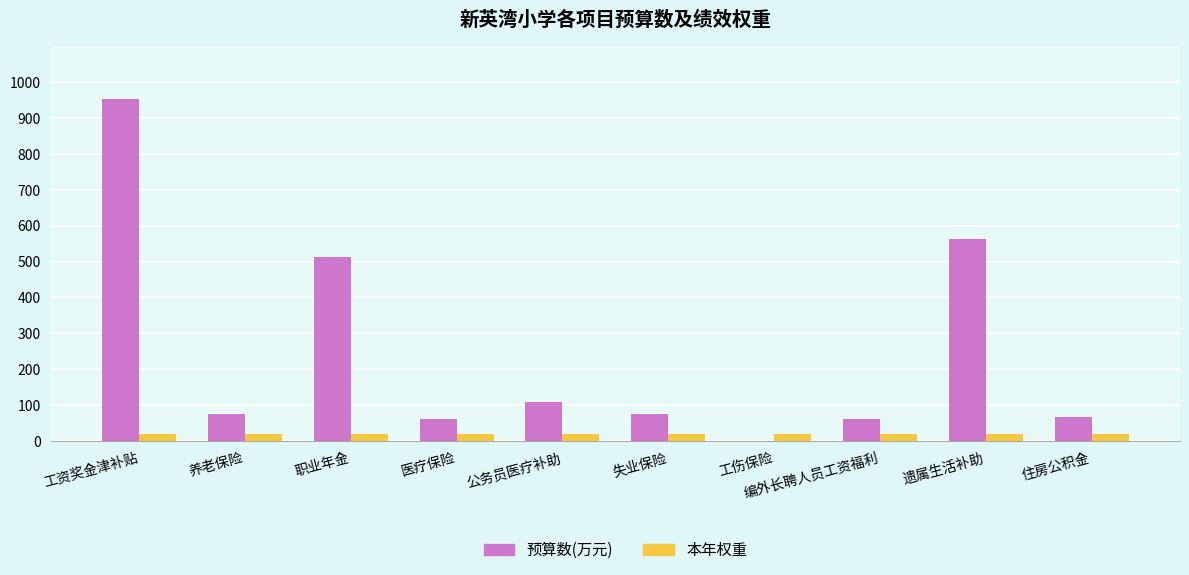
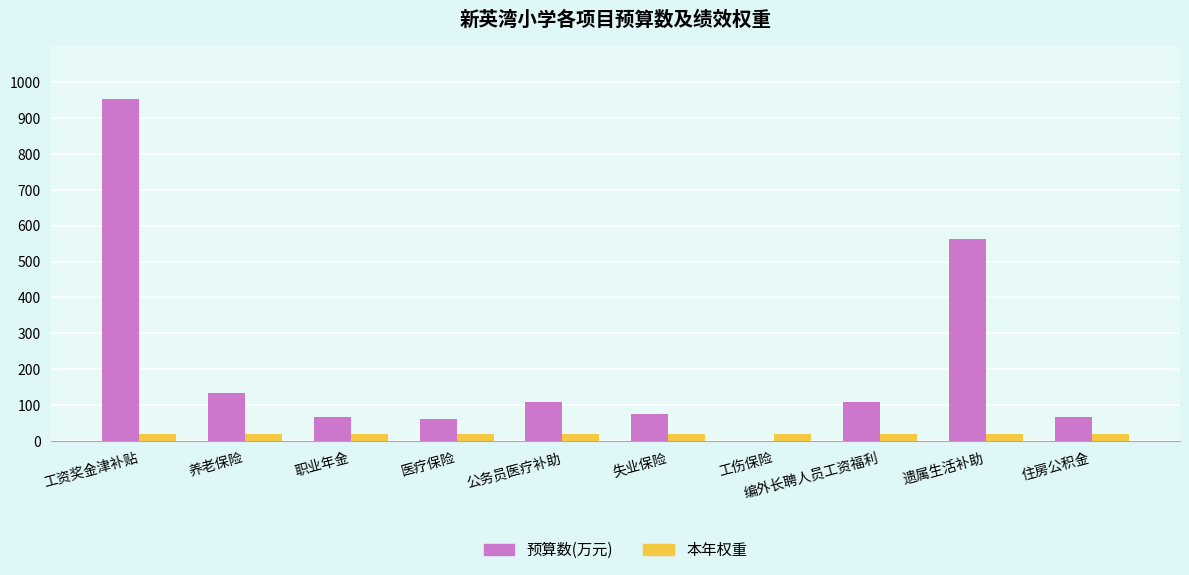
预算数(万元), 养老保险: 70 -> 140
预算数(万元), 职业年金: 510 -> 70
预算数(万元), 编外长聘人员工资福利: 60 -> 110
